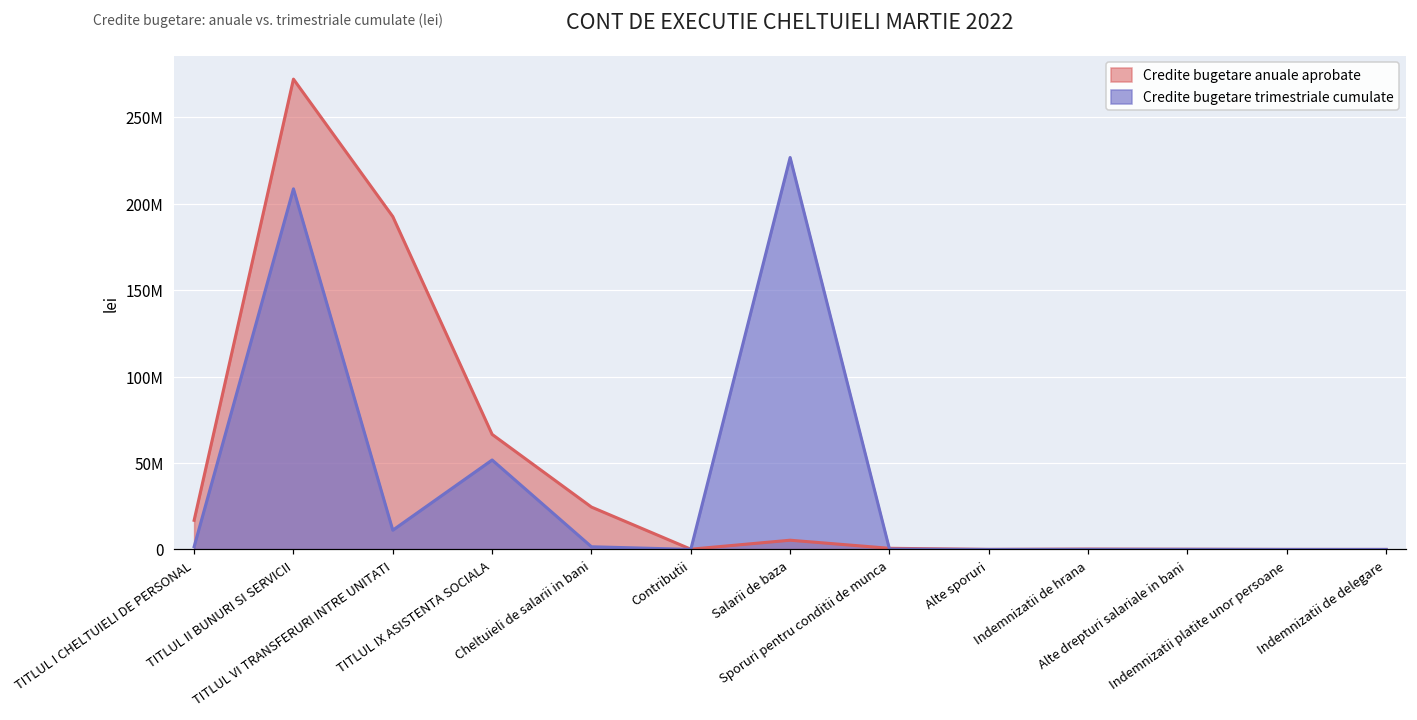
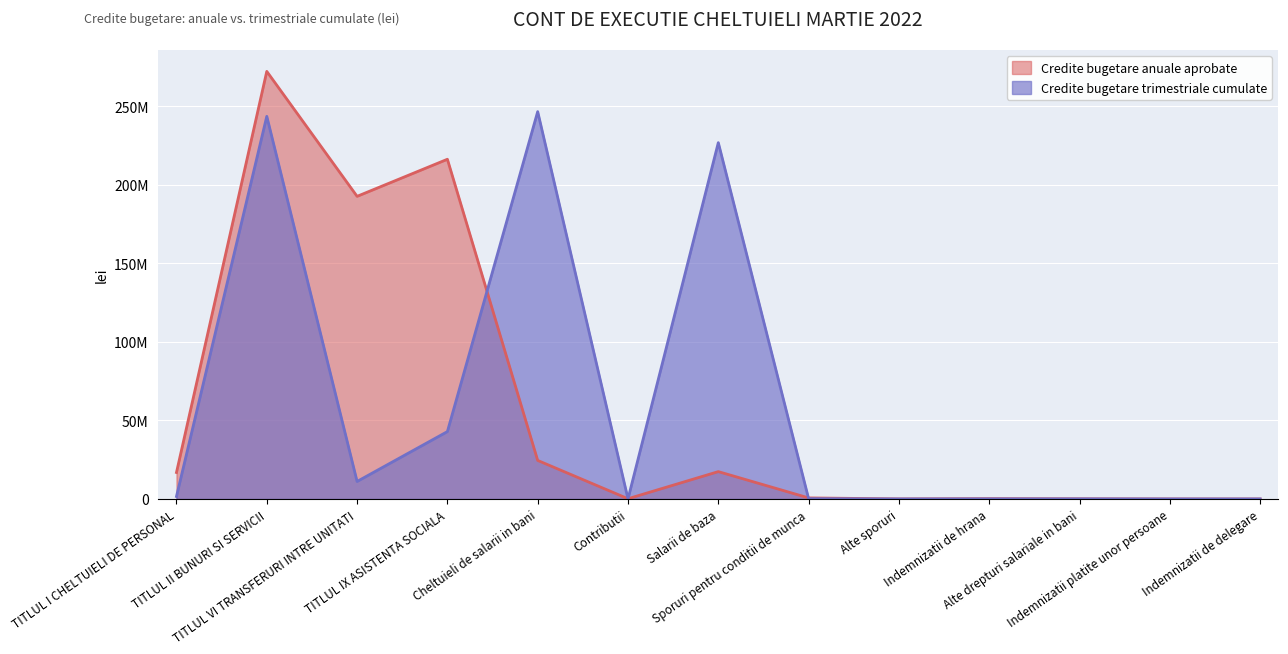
Credite bugetare trimestriale cumulate, TITLUL II BUNURI SI SERVICII: 209000000 -> 243000000
Credite bugetare anuale aprobate, TITLUL IX ASISTENTA SOCIALA: 67000000 -> 216000000
Credite bugetare trimestriale cumulate, TITLUL IX ASISTENTA SOCIALA: 52000000 -> 43000000
Credite bugetare trimestriale cumulate, Cheltuieli de salarii in bani: 2000000 -> 246000000
Credite bugetare anuale aprobate, Salarii de baza: 5000000 -> 17000000
